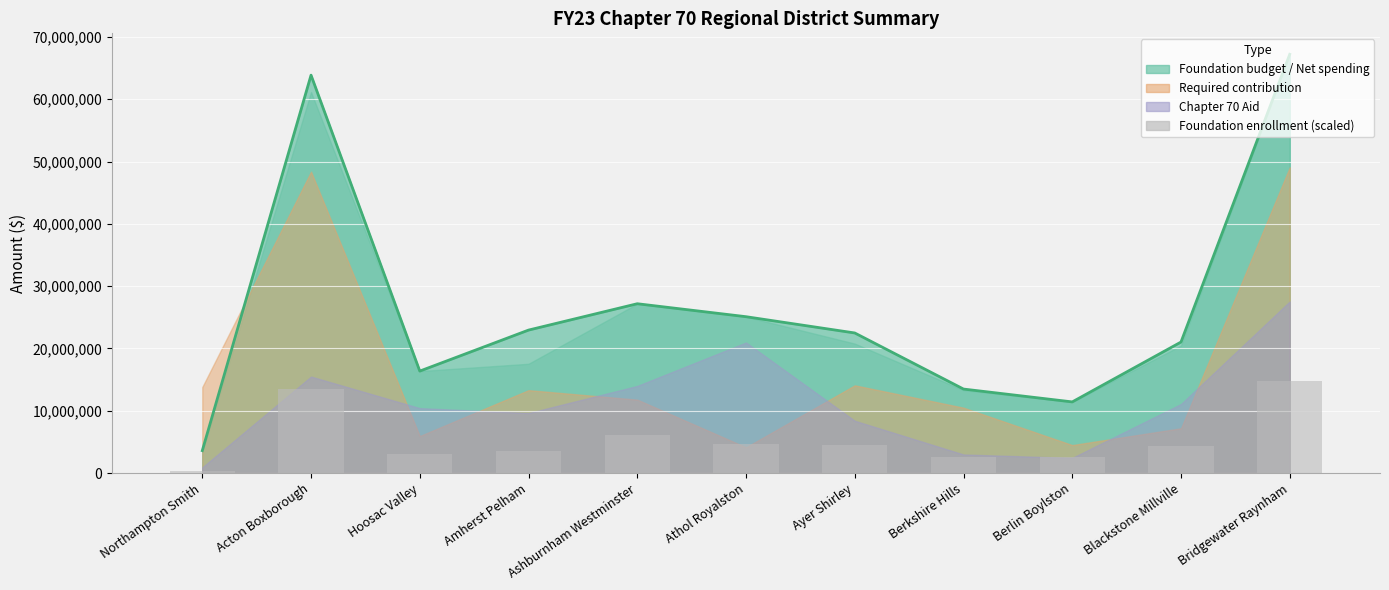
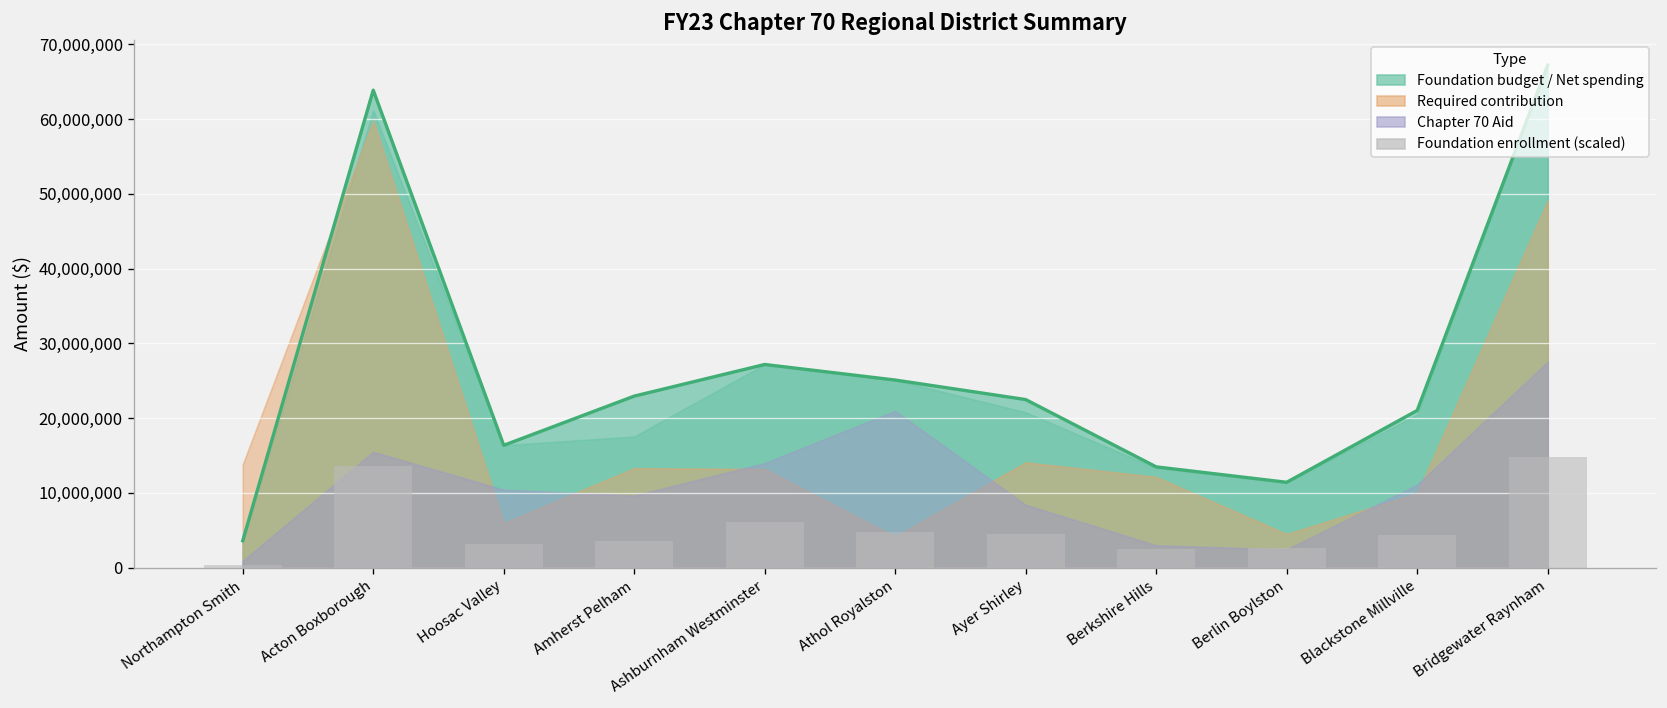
Required contribution, Acton Boxborough: 48,000,000 -> 60,000,000
Required contribution, Ashburnham Westminster: 12,000,000 -> 13,000,000
Required contribution, Berkshire Hills: 10,000,000 -> 12,000,000
Required contribution, Blackstone Millville: 7,000,000 -> 10,000,000
